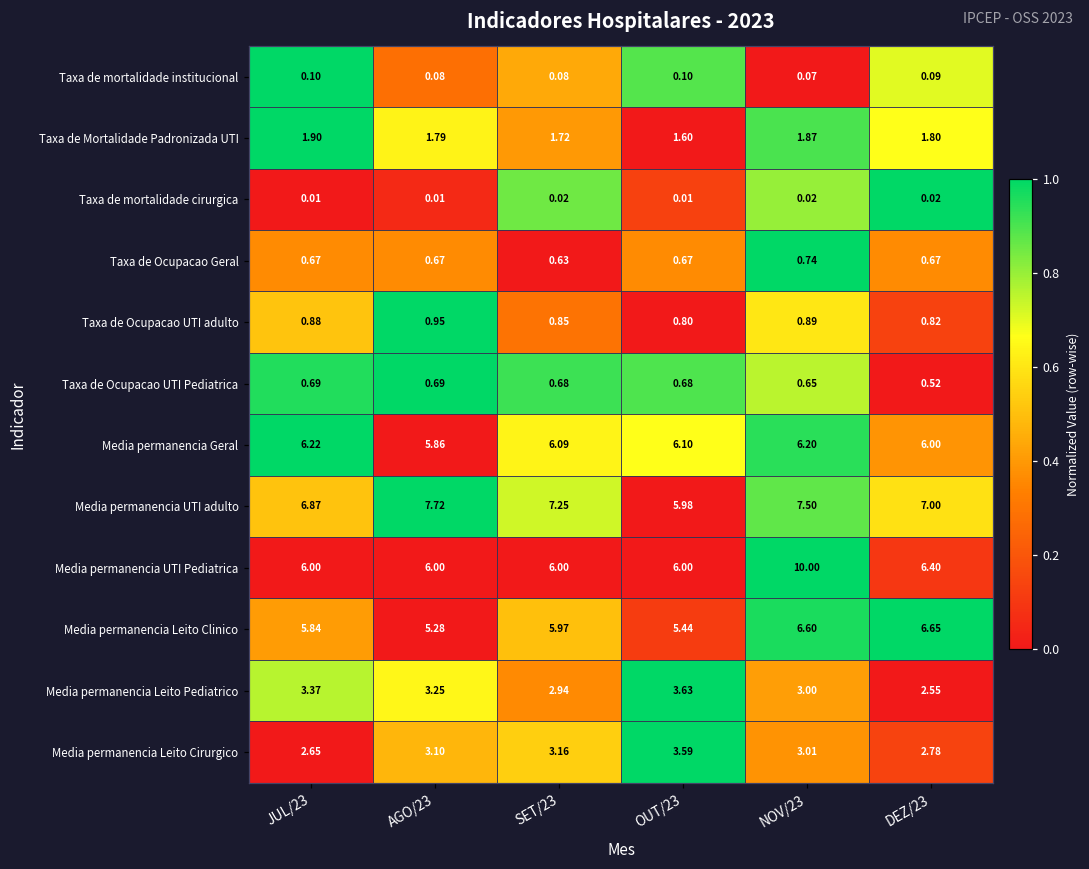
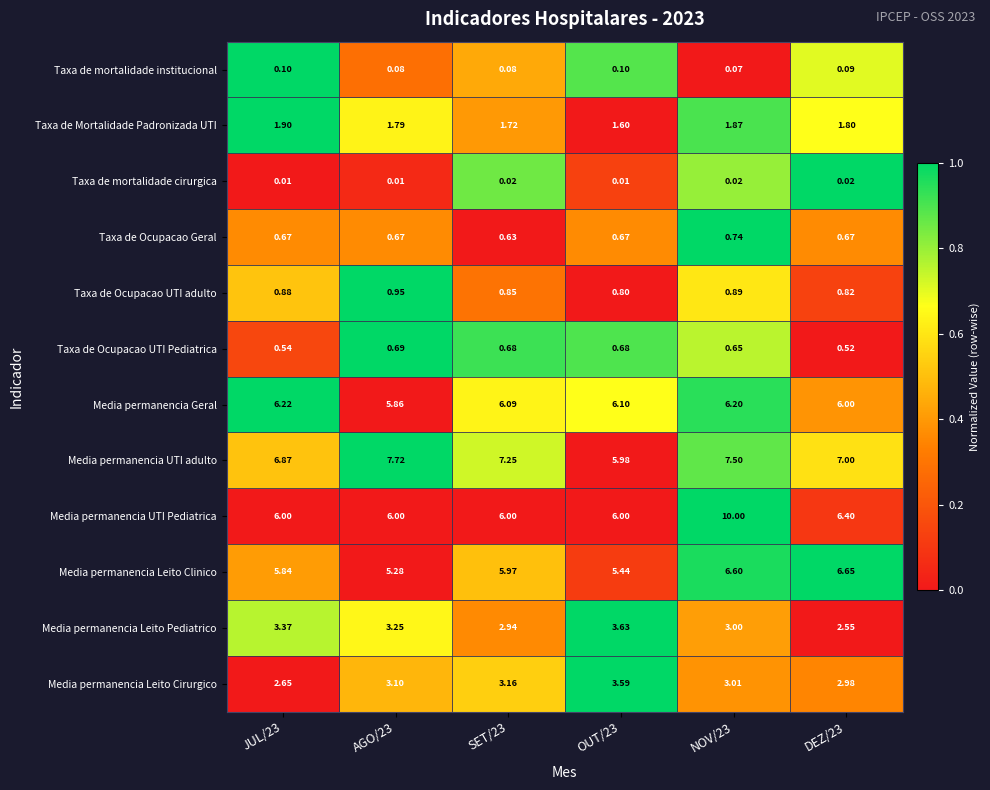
Taxa de Ocupacao UTI Pediatrica, JUL/23: 0.69 -> 0.54
Media permanencia Leito Cirurgico, DEZ/23: 2.78 -> 2.98
